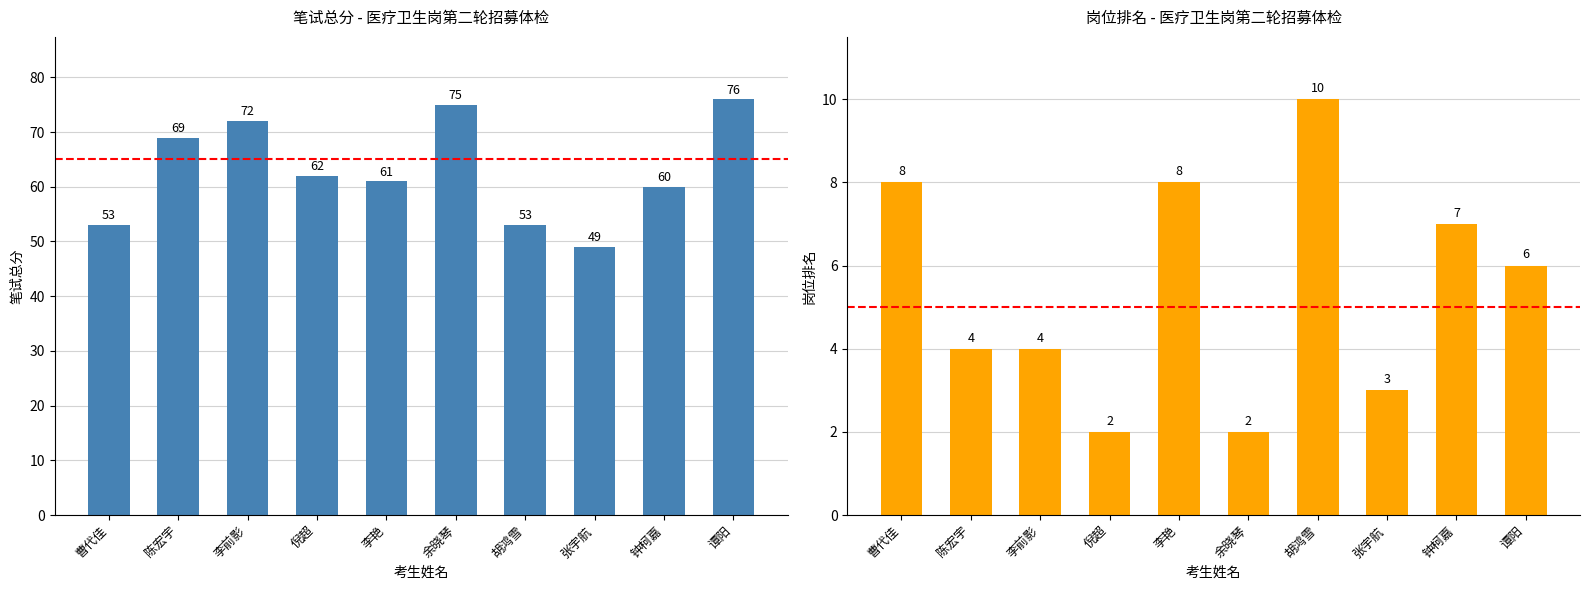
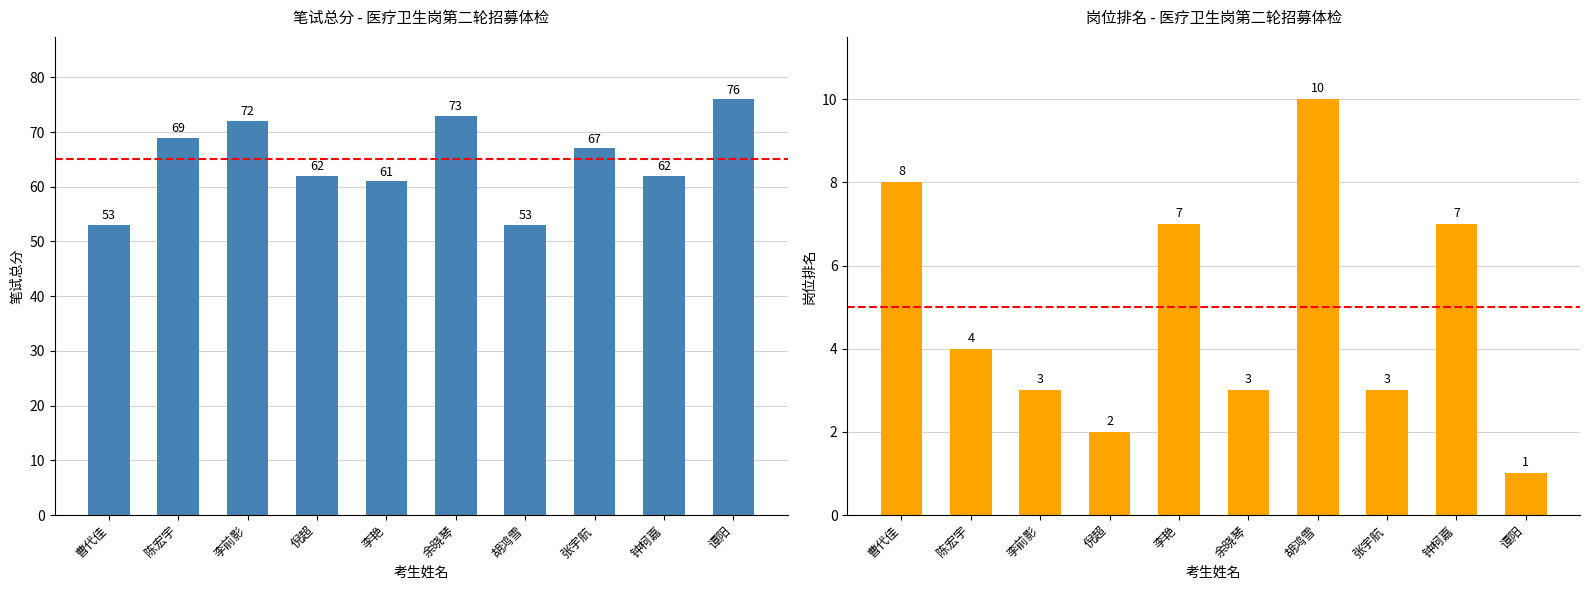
笔试总分 - 医疗卫生岗第二轮招募体检, 余晓琴: 75 -> 73
笔试总分 - 医疗卫生岗第二轮招募体检, 张宇航: 49 -> 67
笔试总分 - 医疗卫生岗第二轮招募体检, 钟柯嘉: 60 -> 62
岗位排名 - 医疗卫生岗第二轮招募体检, 李前影: 4 -> 3
岗位排名 - 医疗卫生岗第二轮招募体检, 李艳: 8 -> 7
岗位排名 - 医疗卫生岗第二轮招募体检, 余晓琴: 2 -> 3
岗位排名 - 医疗卫生岗第二轮招募体检, 谭阳: 6 -> 1
